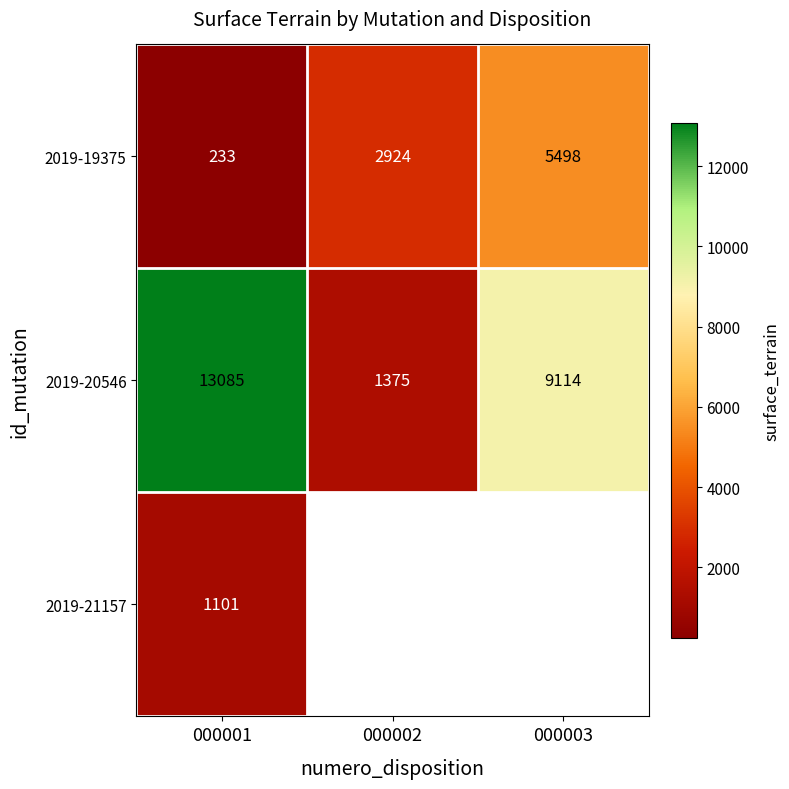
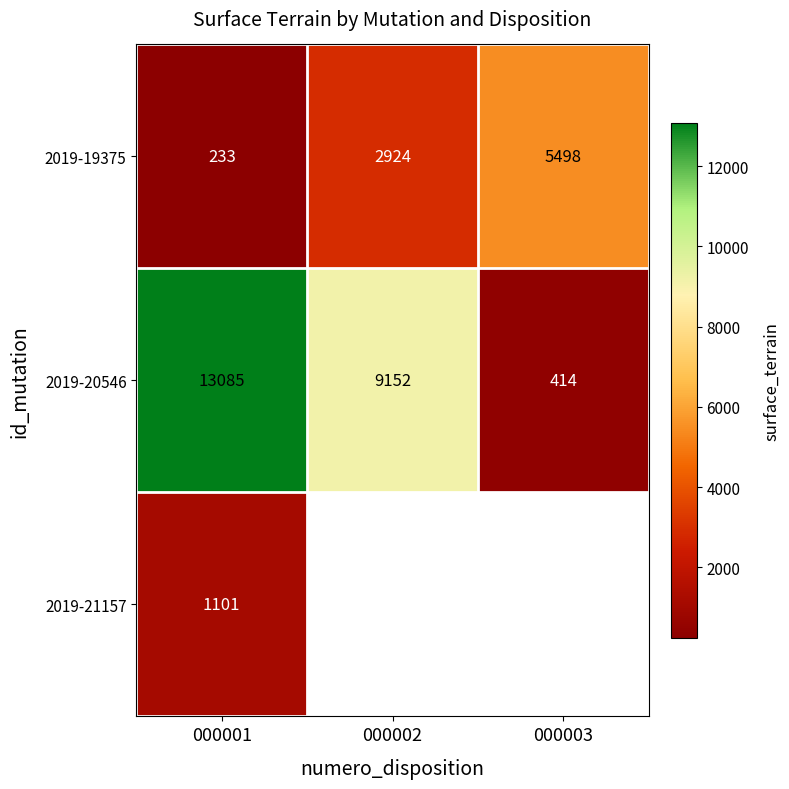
2019-20546, 000002: 1375 -> 9152
2019-20546, 000003: 9114 -> 414
